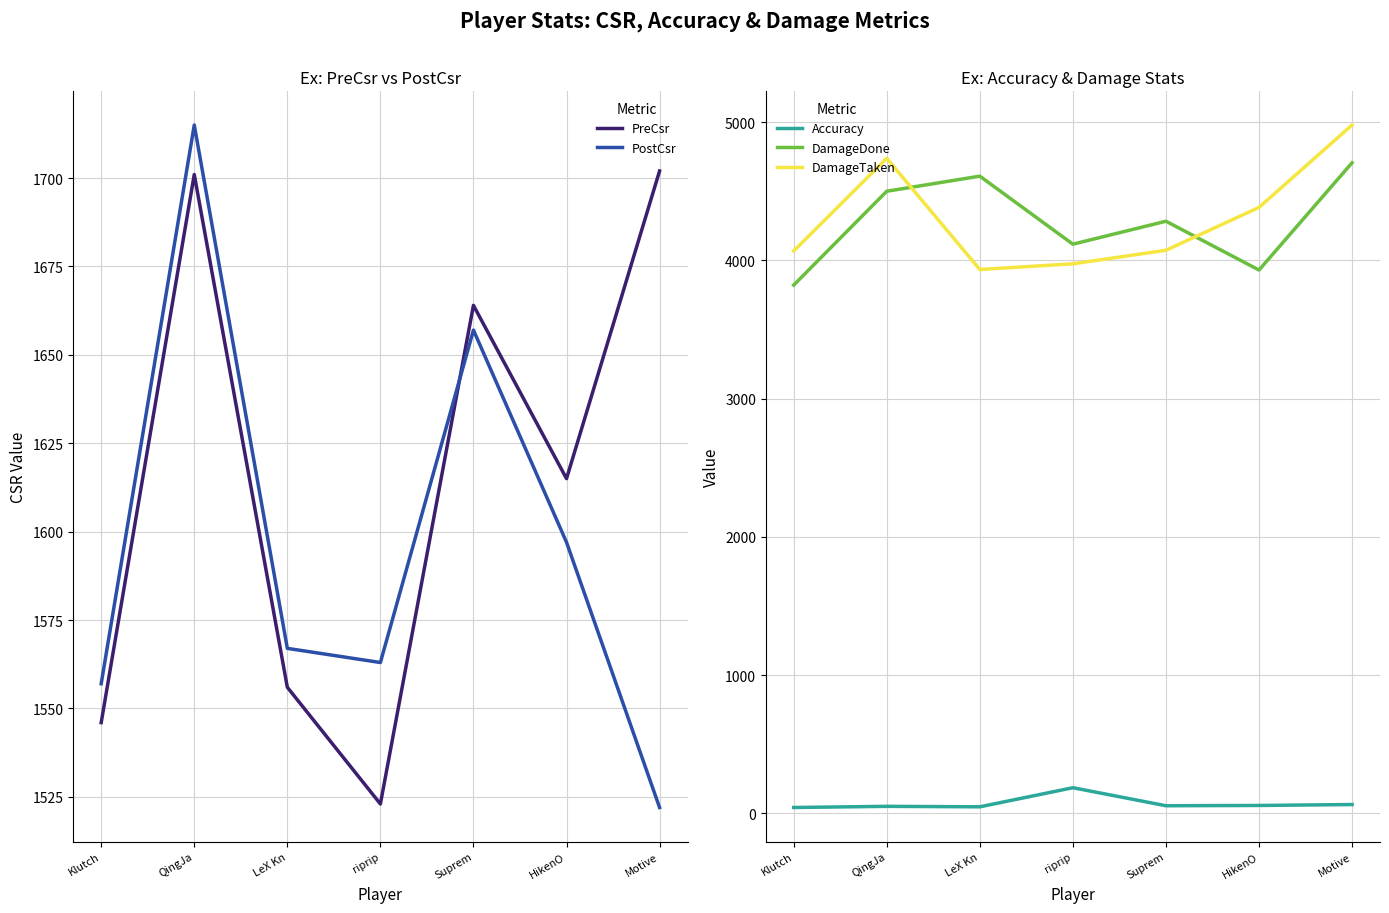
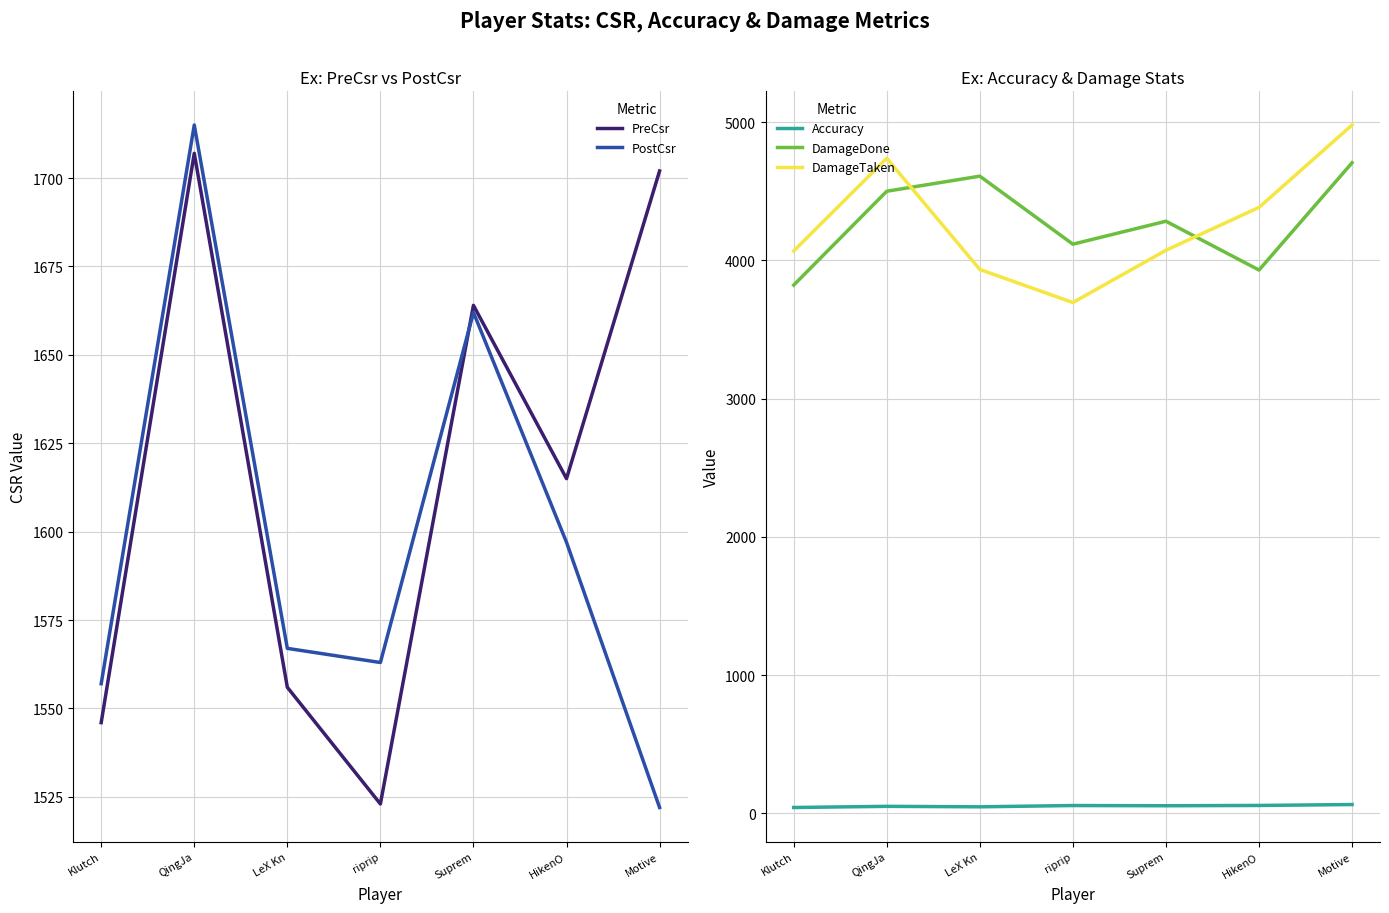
Ex: PreCsr vs PostCsr, PreCsr, QingJa: 1701 -> 1707
Ex: PreCsr vs PostCsr, PostCsr, Suprem: 1657 -> 1662
Ex: Accuracy & Damage Stats, Accuracy, riprip: 190 -> 60
Ex: Accuracy & Damage Stats, DamageTaken, riprip: 3980 -> 3700
